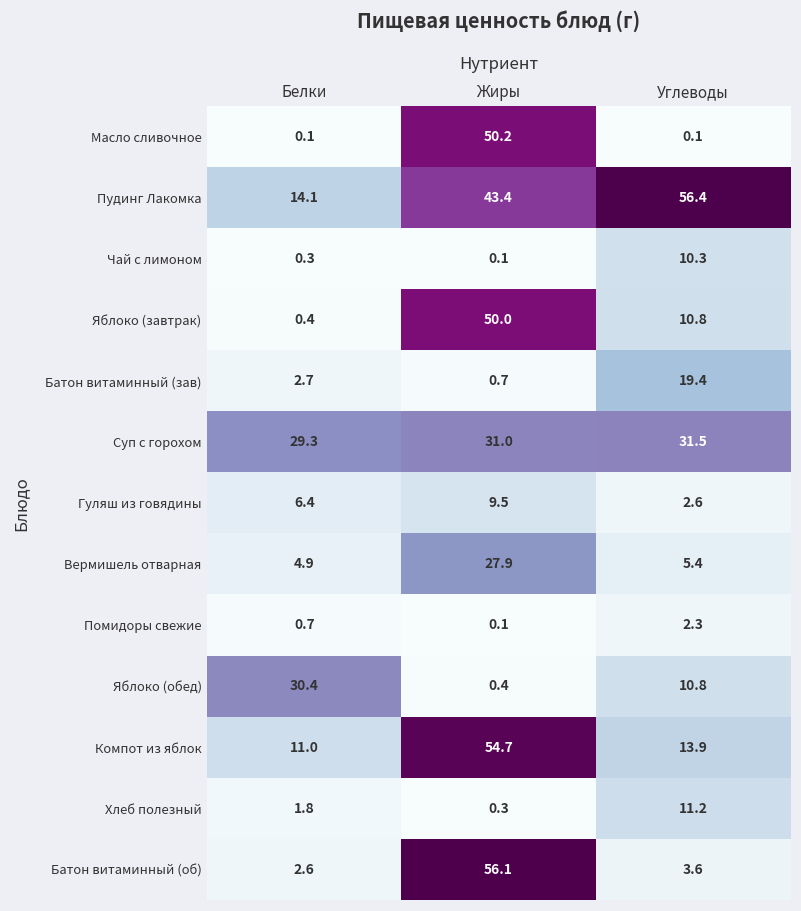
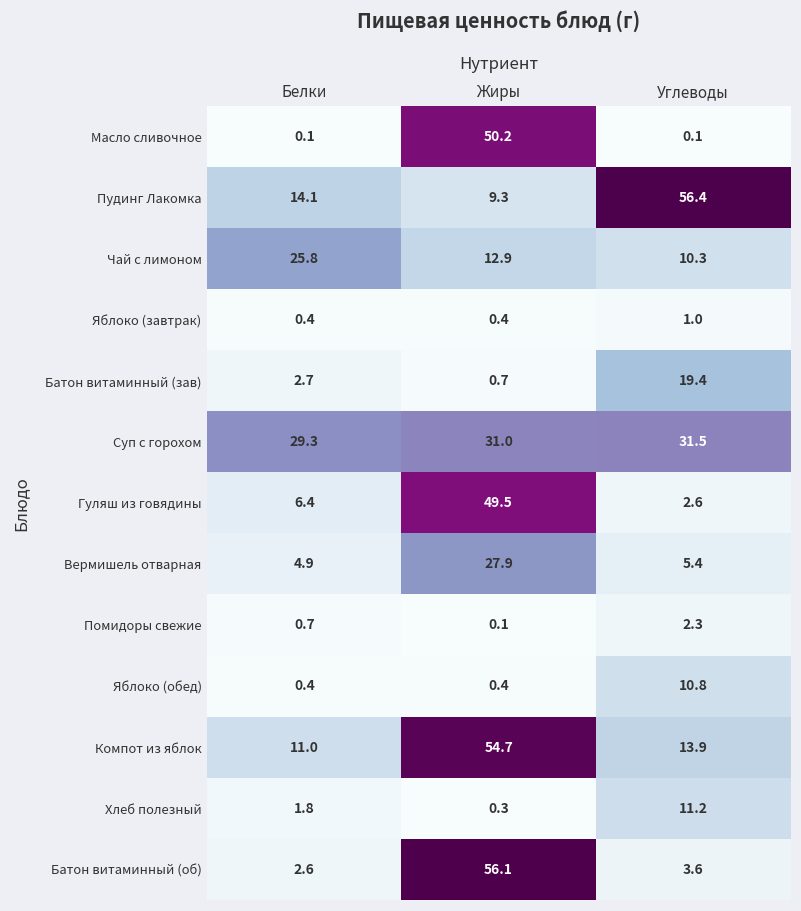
Пудинг Лакомка, Жиры: 43.4 -> 9.3
Чай с лимоном, Белки: 0.3 -> 25.8
Чай с лимоном, Жиры: 0.1 -> 12.9
Яблоко (завтрак), Жиры: 50.0 -> 0.4
Яблоко (завтрак), Углеводы: 10.8 -> 1.0
Гуляш из говядины, Жиры: 9.5 -> 49.5
Яблоко (обед), Белки: 30.4 -> 0.4
